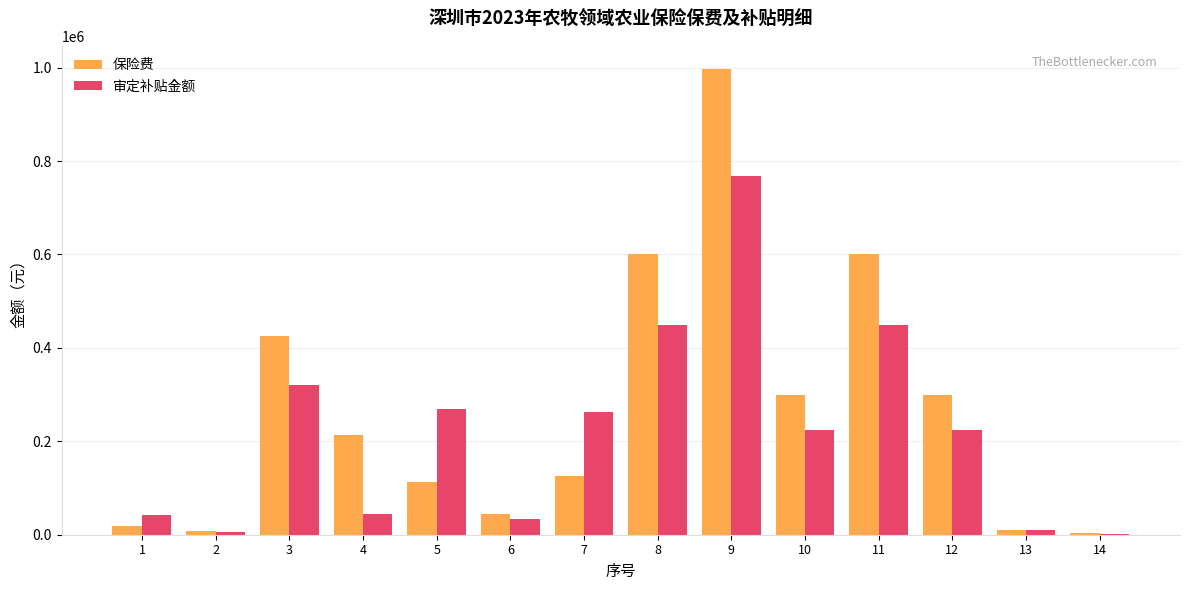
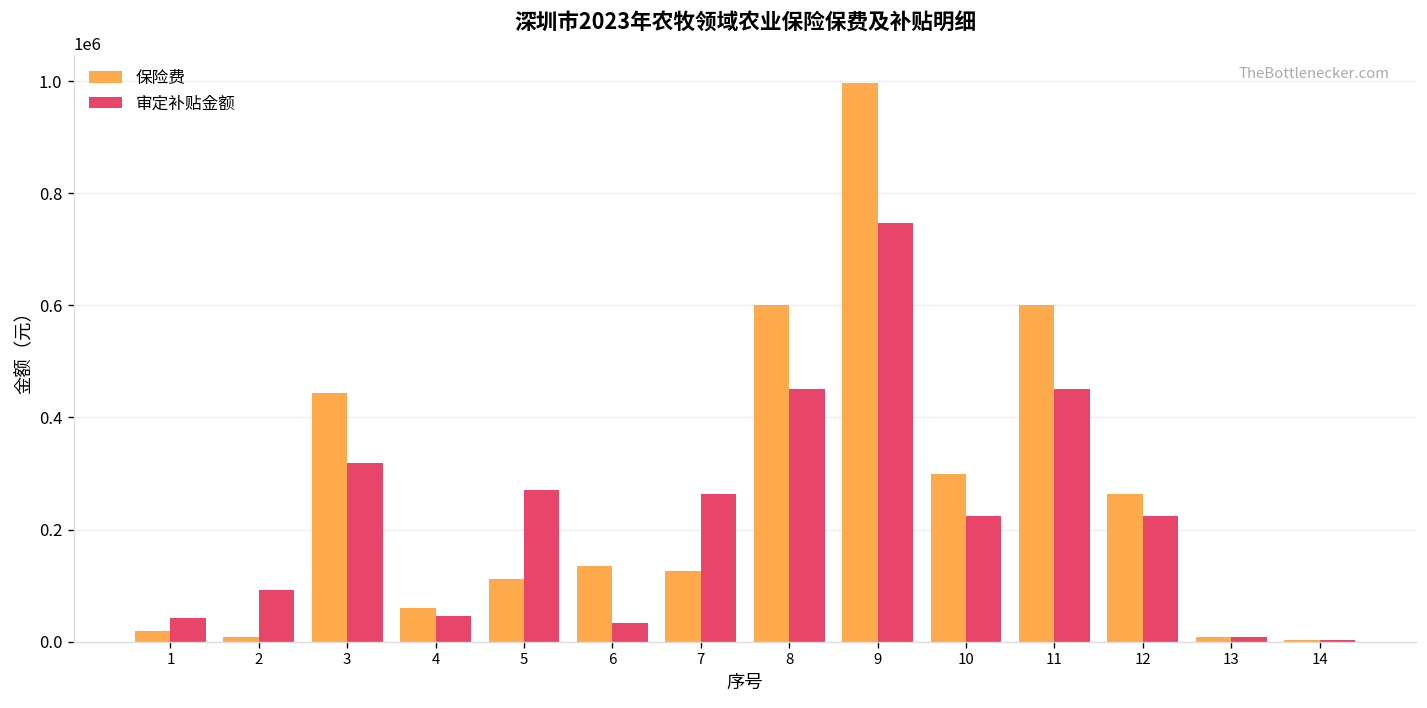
审定补贴金额, 2: 10000 -> 90000
保险费, 3: 430000 -> 440000
保险费, 4: 210000 -> 60000
保险费, 6: 50000 -> 130000
审定补贴金额, 9: 770000 -> 750000
保险费, 12: 300000 -> 260000
